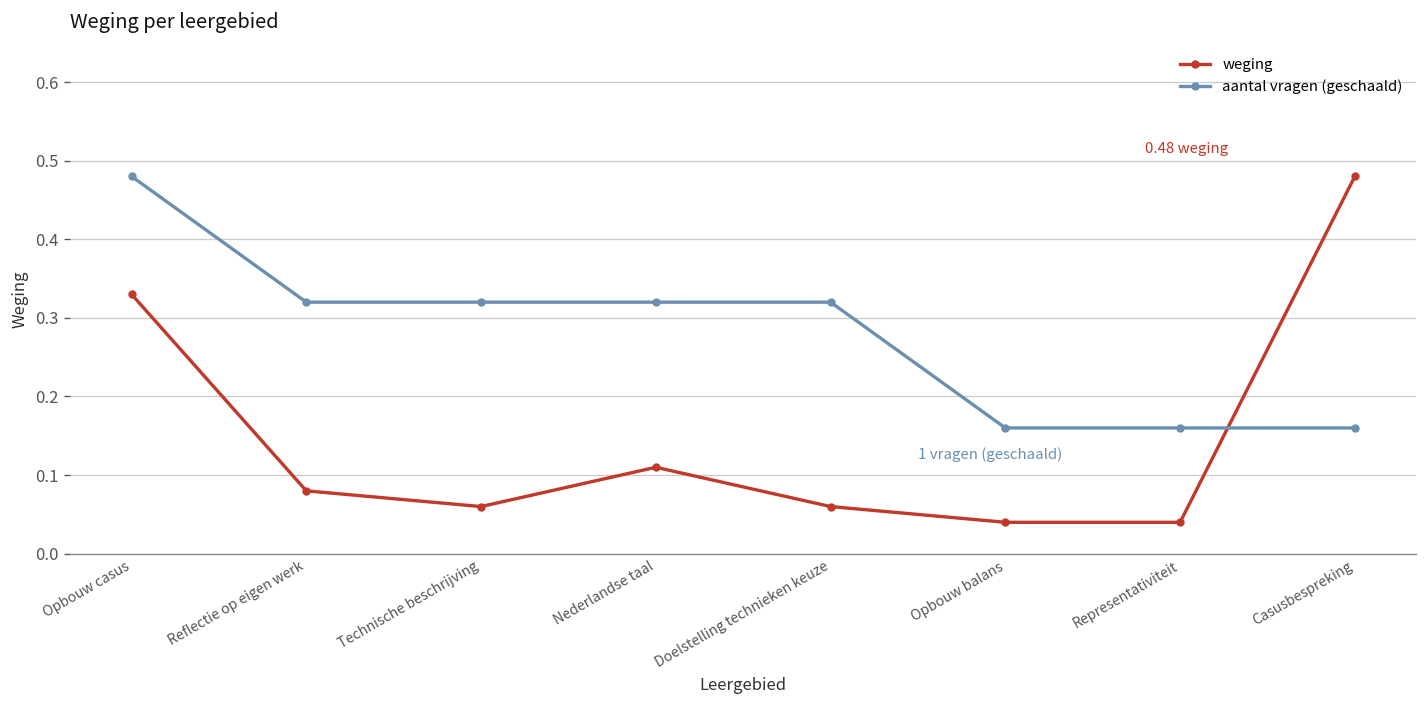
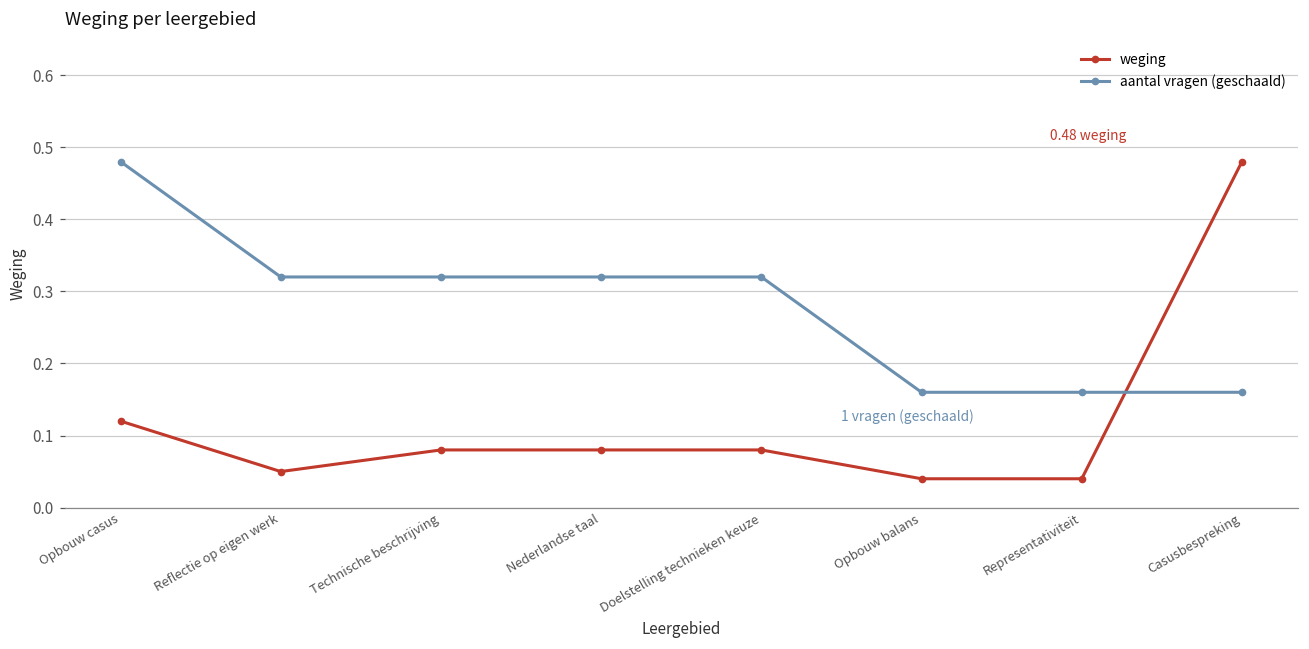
weging, Opbouw casus: 0.33 -> 0.12
weging, Reflectie op eigen werk: 0.08 -> 0.05
weging, Technische beschrijving: 0.06 -> 0.08
weging, Nederlandse taal: 0.11 -> 0.08
weging, Doelstelling technieken keuze: 0.06 -> 0.08
